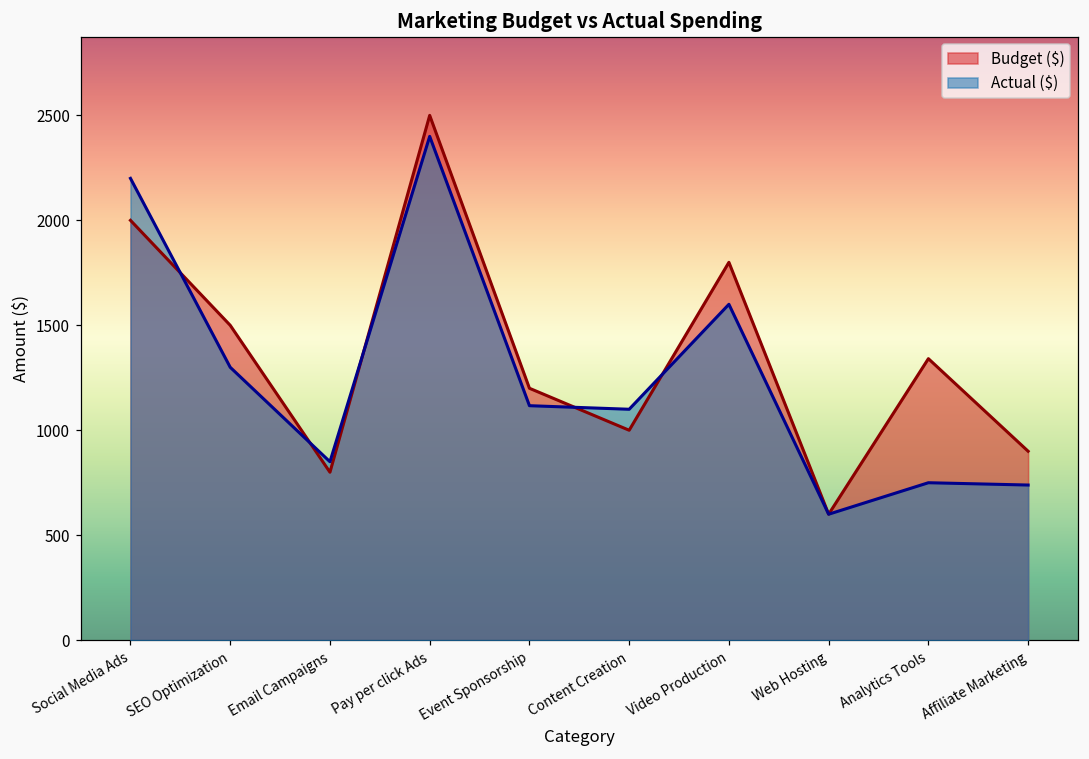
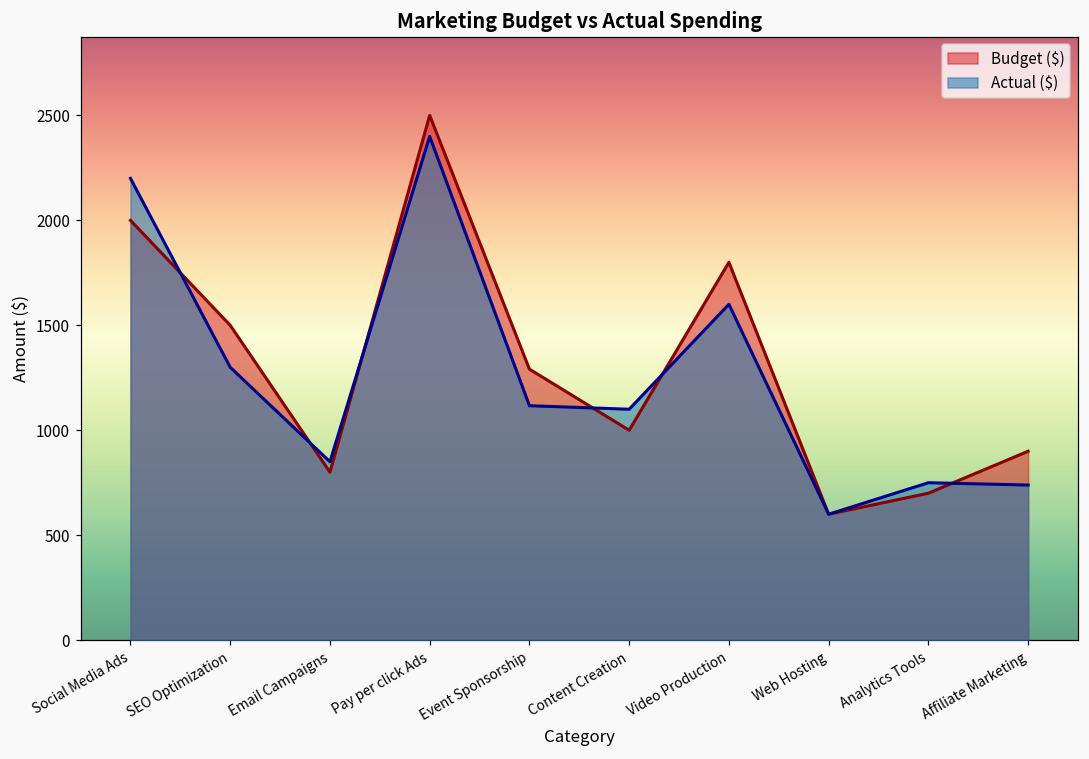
Budget ($), Event Sponsorship: 1200 -> 1290
Budget ($), Analytics Tools: 1340 -> 700
